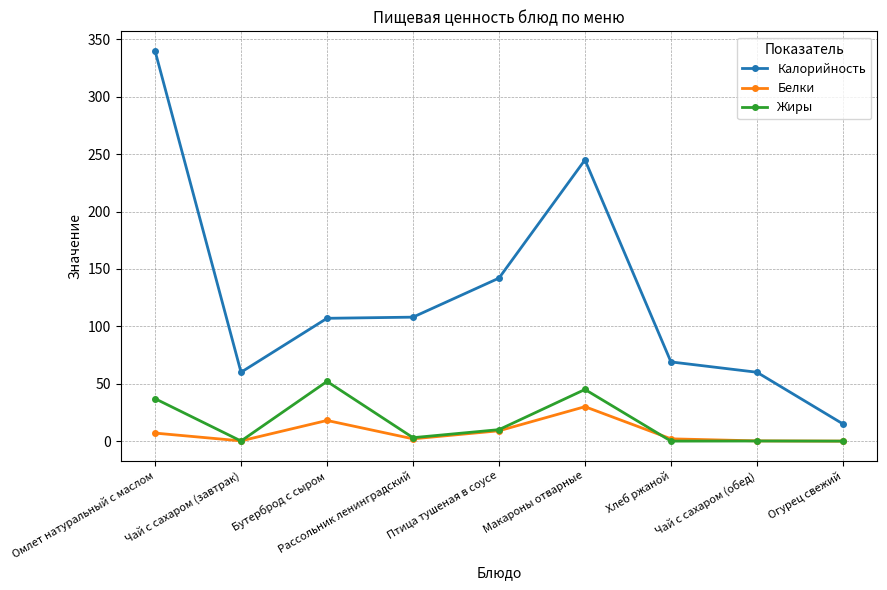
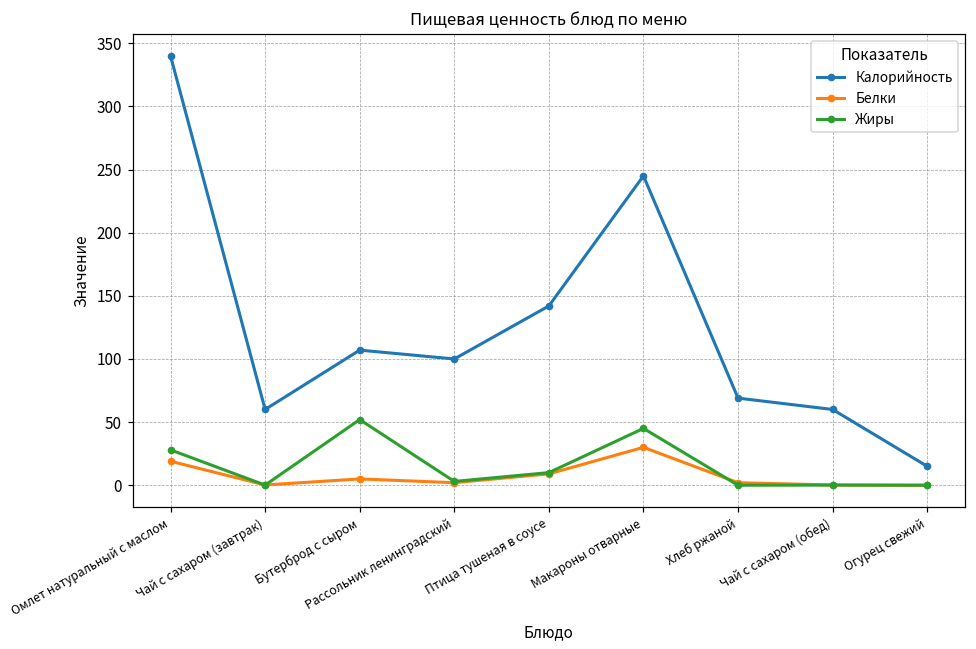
Белки, Омлет натуральный с маслом: 7 -> 19
Жиры, Омлет натуральный с маслом: 37 -> 28
Белки, Бутерброд с сыром: 18 -> 5
Калорийность, Рассольник ленинградский: 108 -> 100
